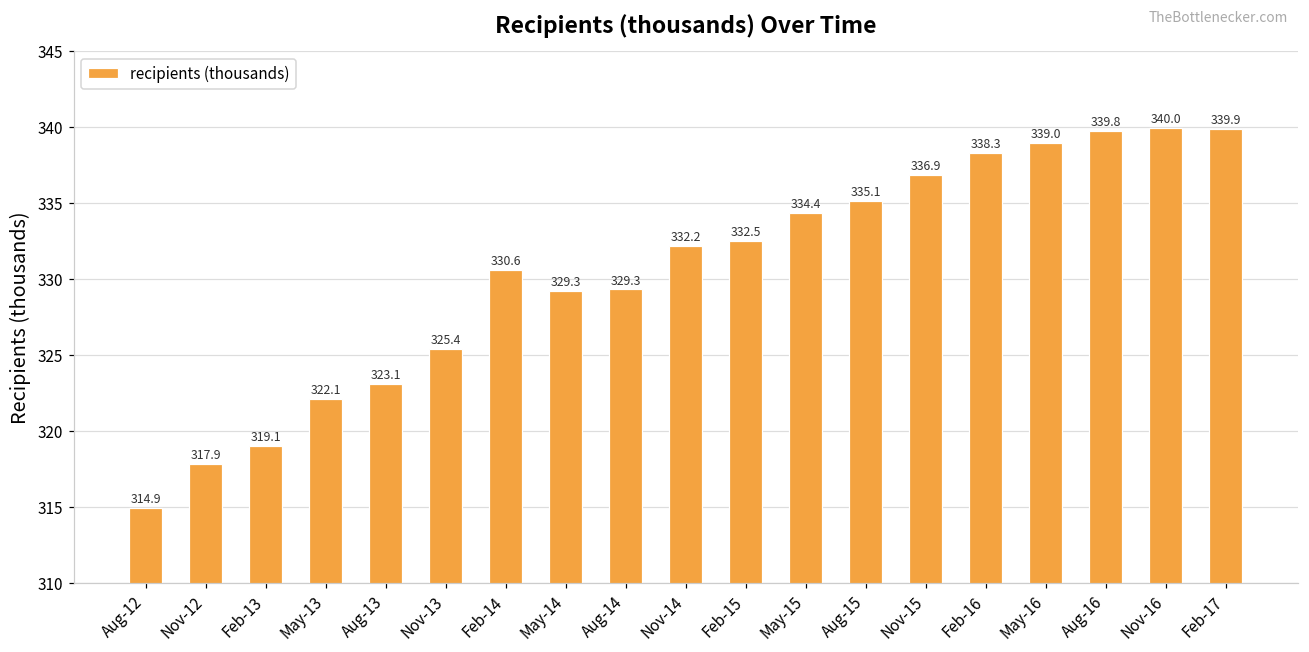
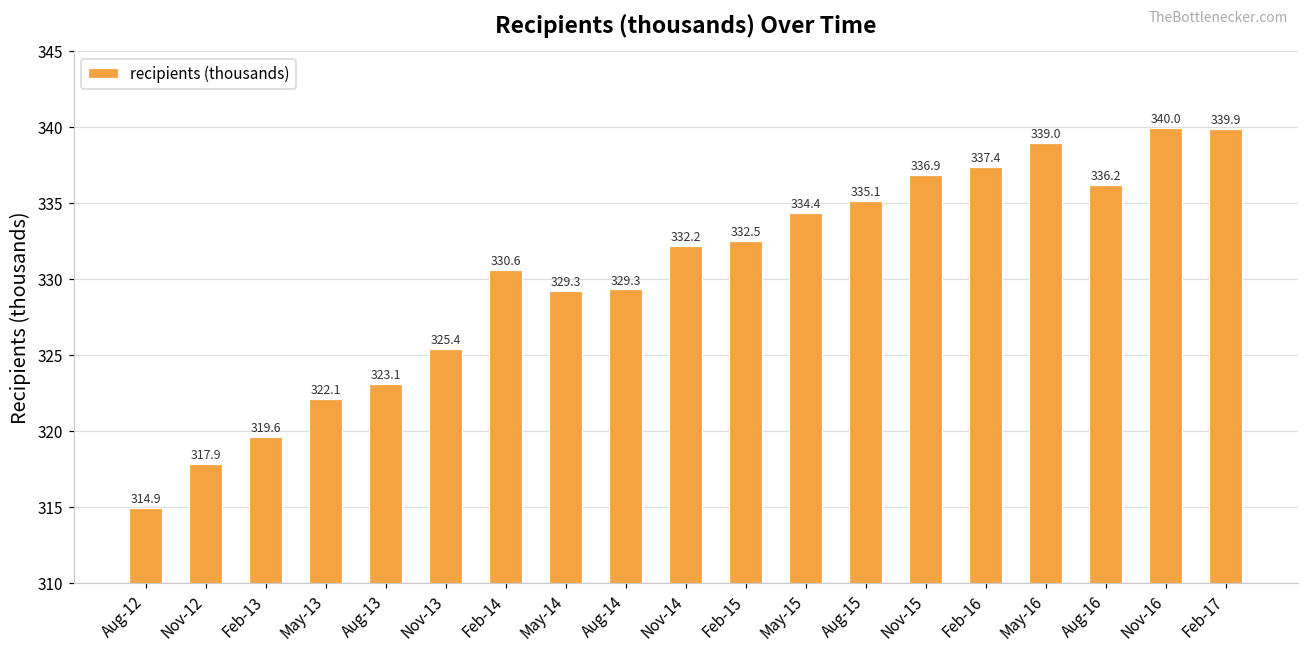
Feb-13: 319.1 -> 319.6
Feb-16: 338.3 -> 337.4
Aug-16: 339.8 -> 336.2
